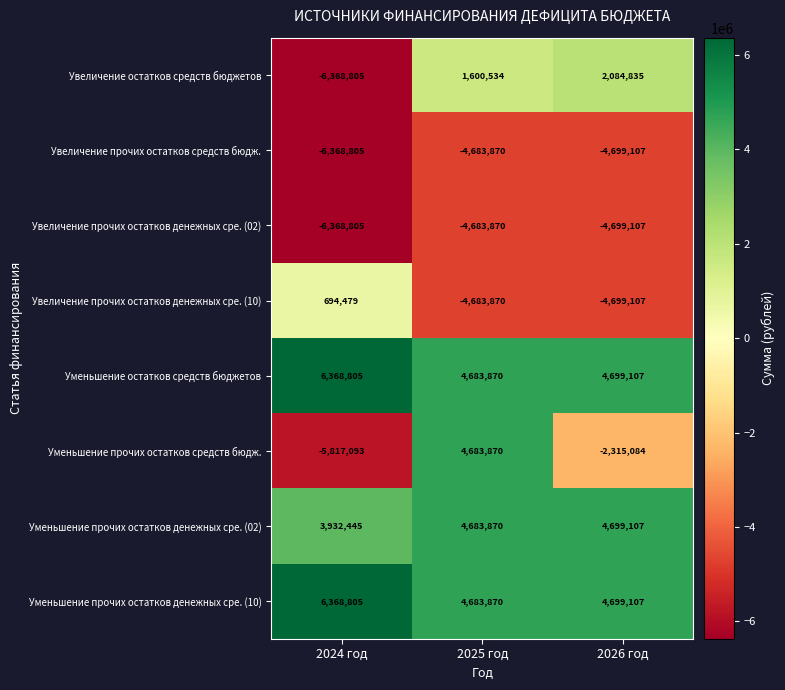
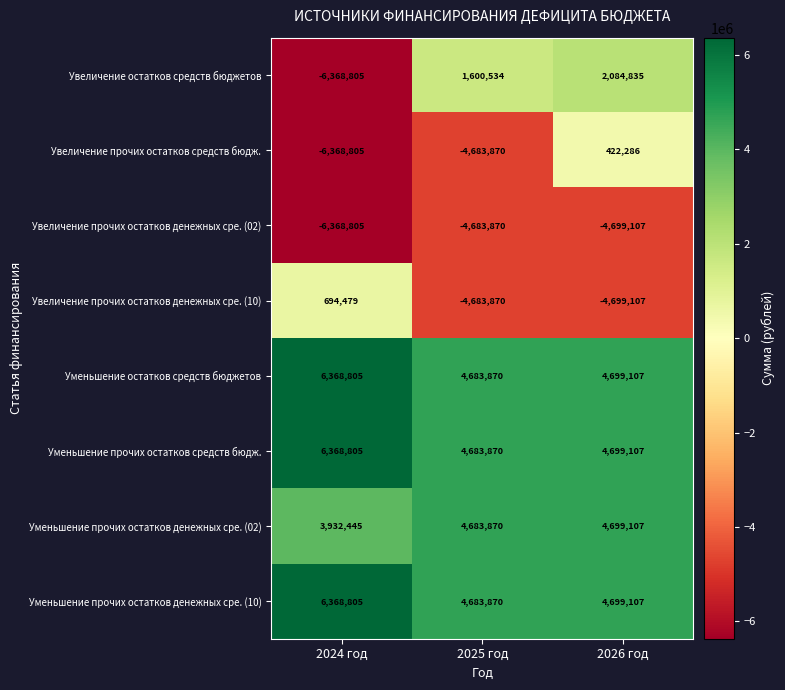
Увеличение прочих остатков средств бюдж., 2026 год: -4,699,107 -> 422,286
Уменьшение прочих остатков средств бюдж., 2024 год: -5,817,093 -> 6,368,805
Уменьшение прочих остатков средств бюдж., 2026 год: -2,315,084 -> 4,699,107
